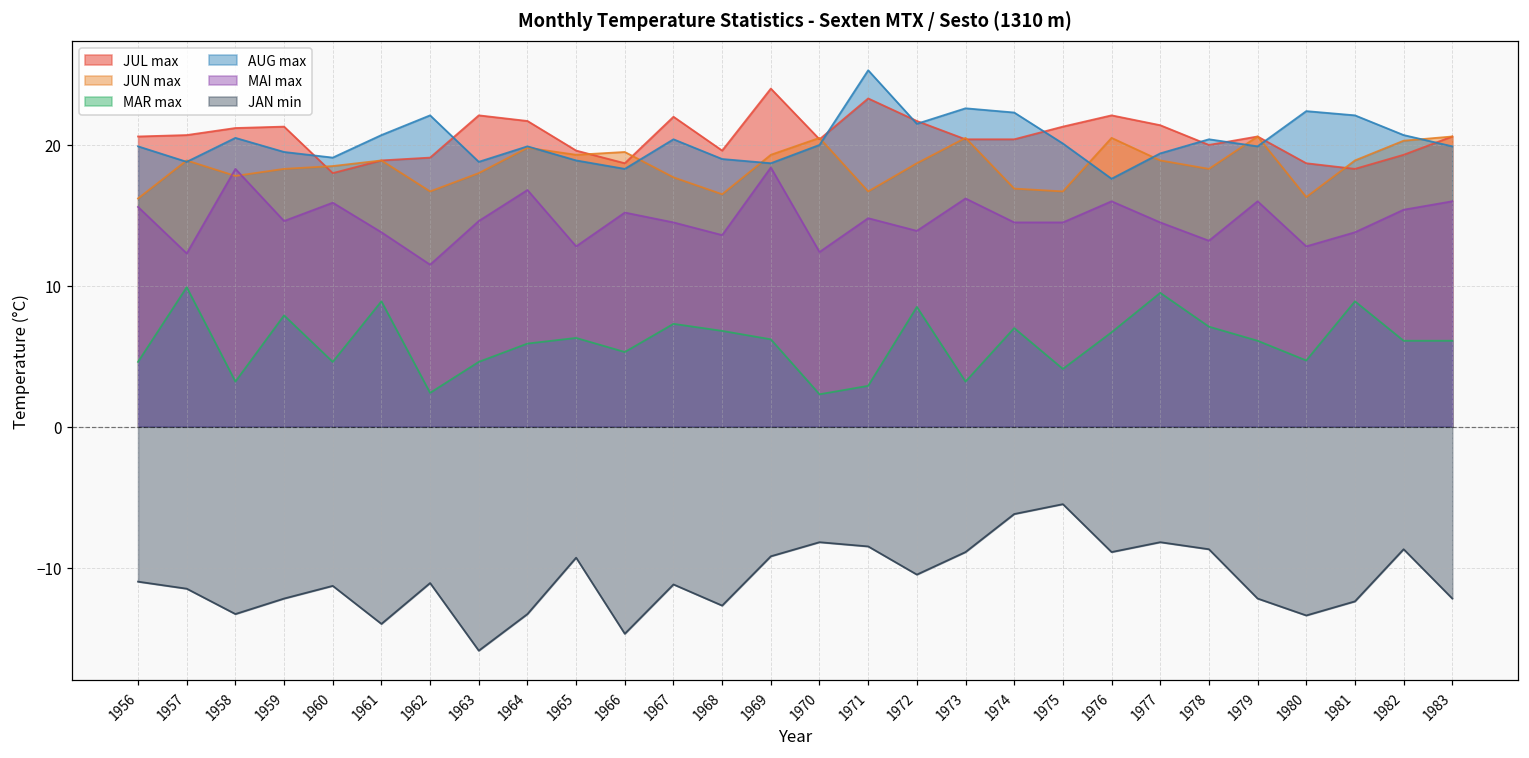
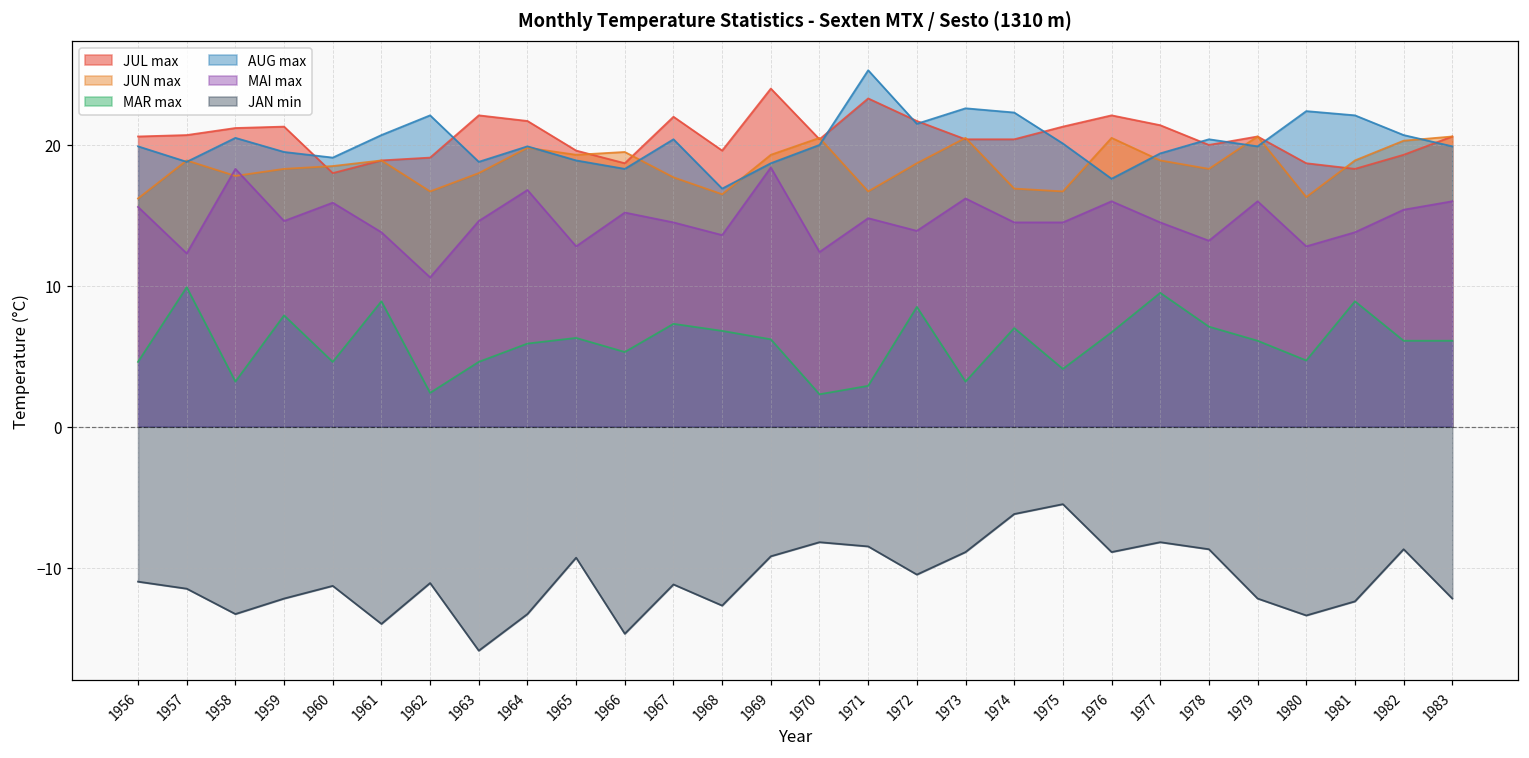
MAI max, 1962: 11.5 -> 10.6
AUG max, 1968: 19.0 -> 16.9
